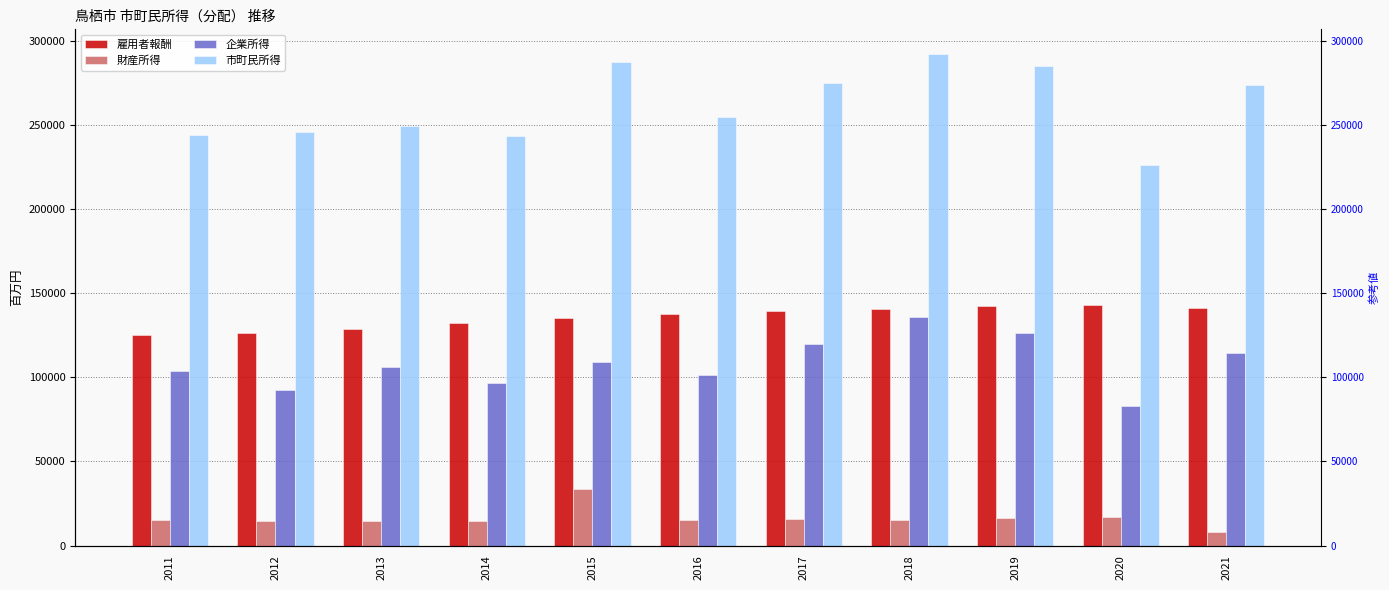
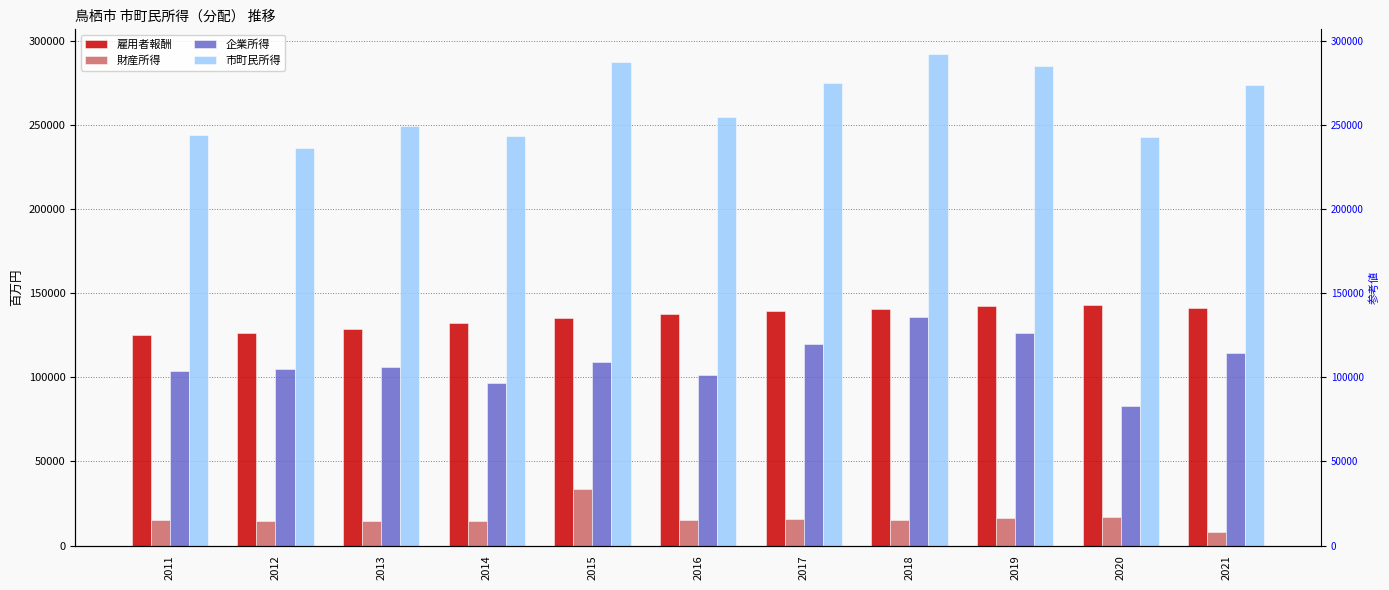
企業所得, 2012: 93000 -> 105000
市町民所得, 2012: 246000 -> 236000
市町民所得, 2020: 226000 -> 243000
